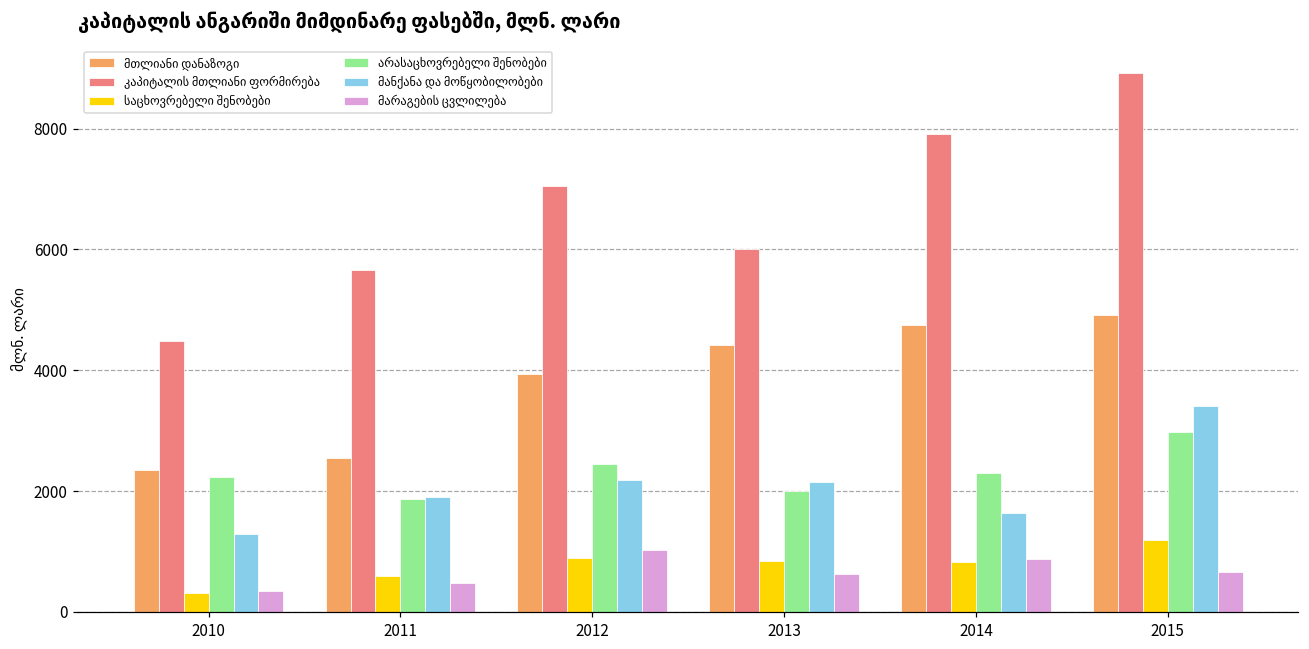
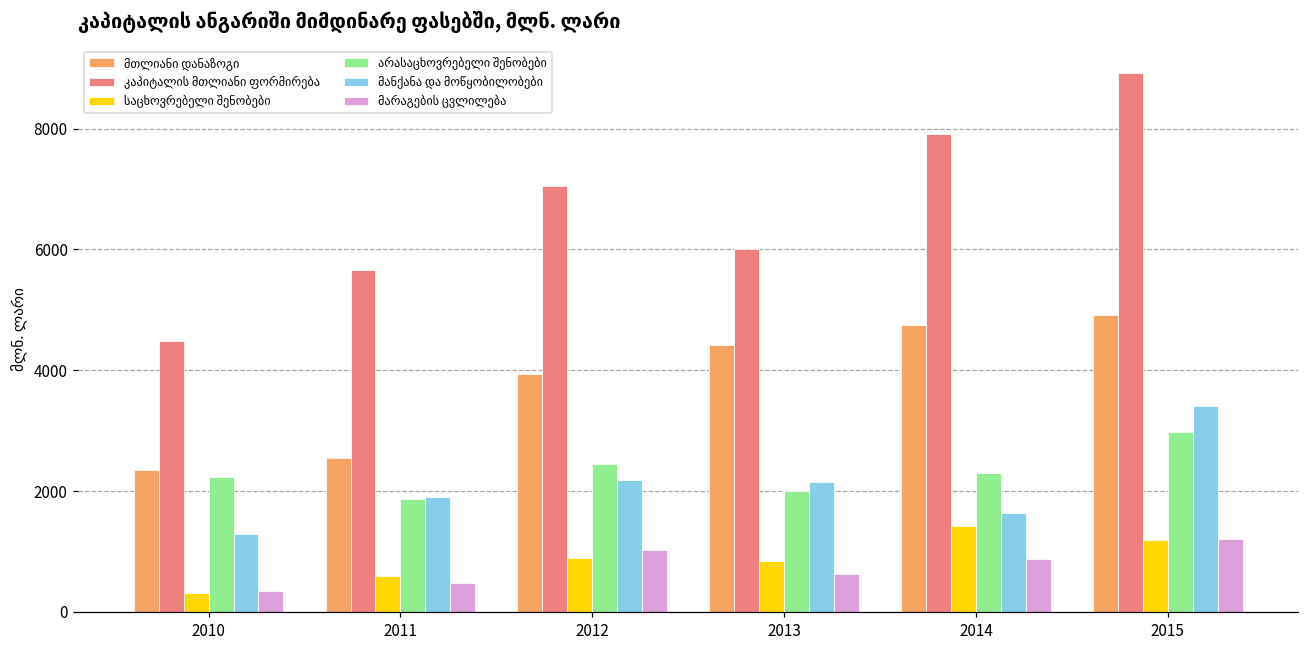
საცხოვრებელი შენობები, 2014: 800 -> 1400
მარაგების ცვლილება, 2015: 700 -> 1200
